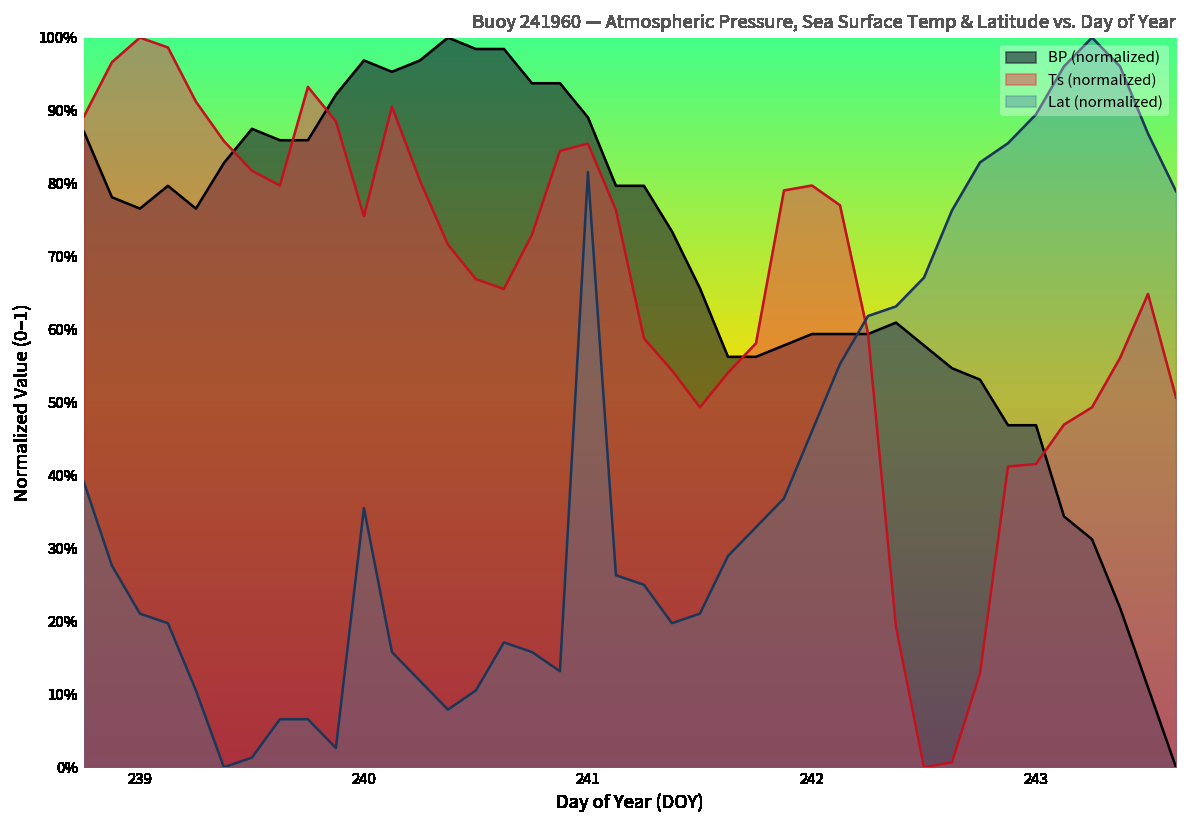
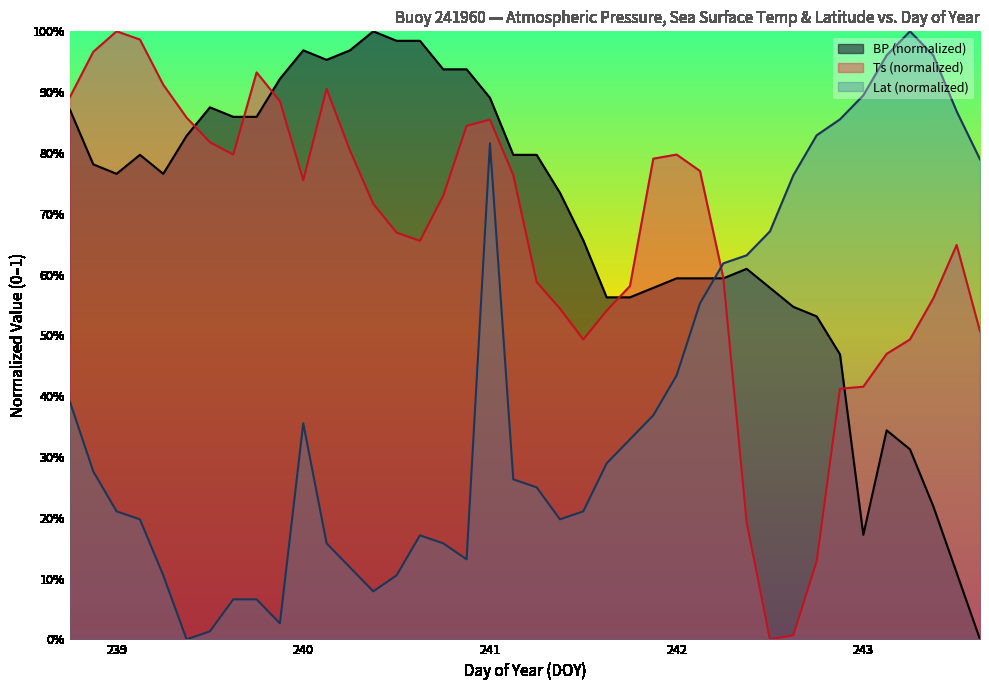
Lat (normalized), 242: 46% -> 43%
BP (normalized), 243: 47% -> 17%
